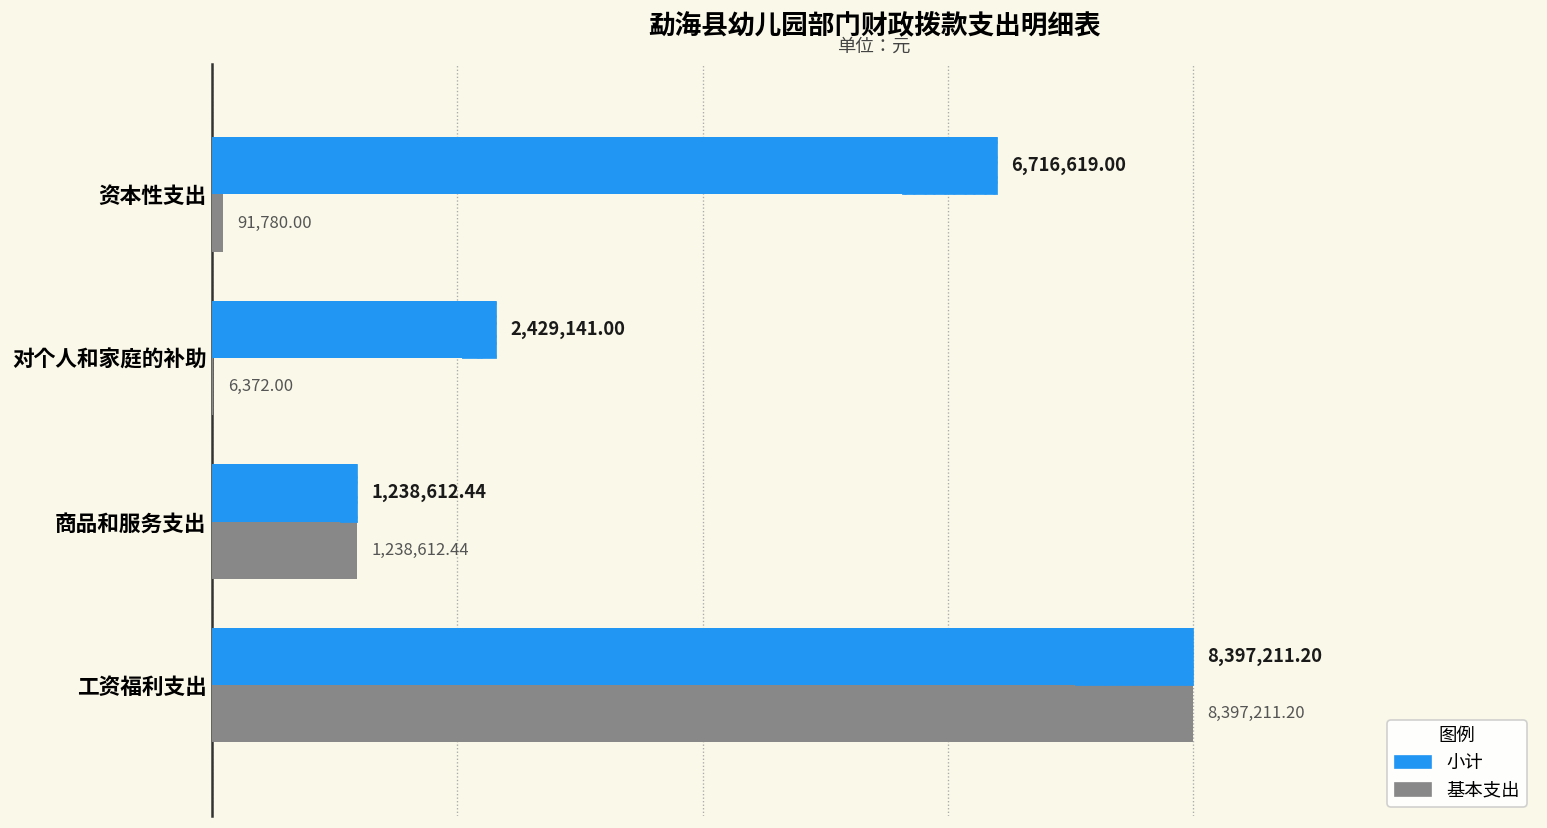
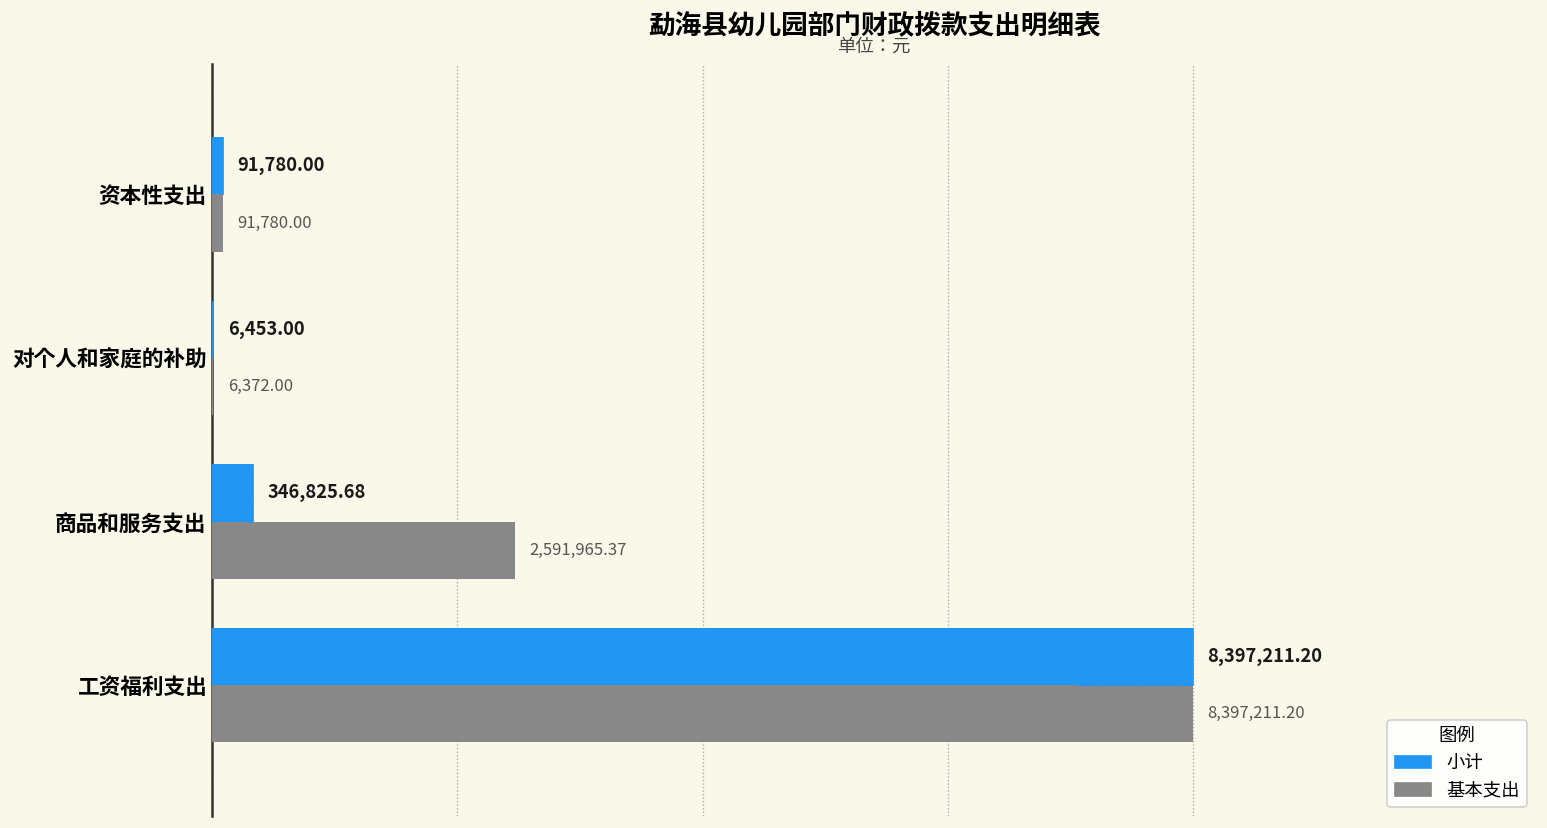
小计, 资本性支出: 6,716,619.00 -> 91,780.00
小计, 对个人和家庭的补助: 2,429,141.00 -> 6,453.00
小计, 商品和服务支出: 1,238,612.44 -> 346,825.68
基本支出, 商品和服务支出: 1,238,612.44 -> 2,591,965.37
